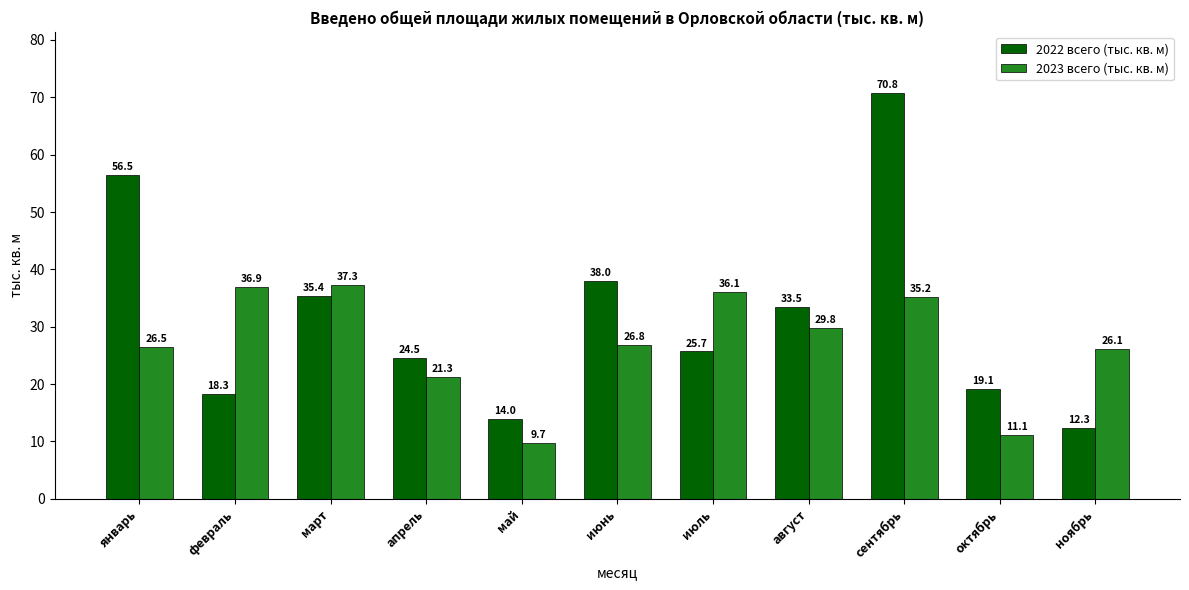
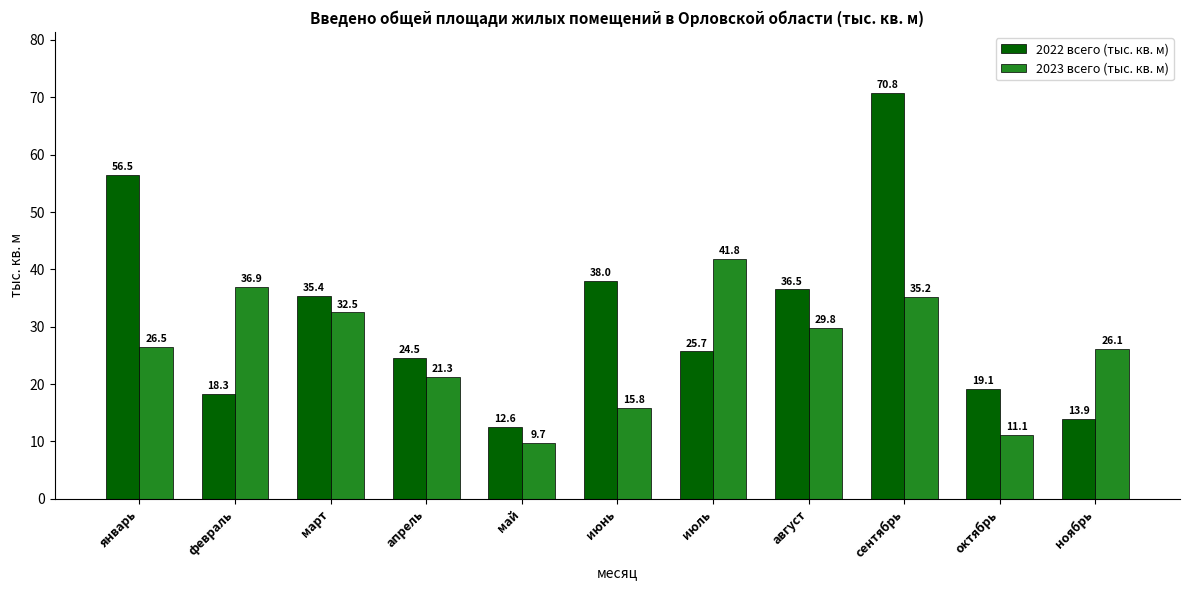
2023 всего (тыс. кв. м), март: 37.3 -> 32.5
2022 всего (тыс. кв. м), май: 14.0 -> 12.6
2023 всего (тыс. кв. м), июнь: 26.8 -> 15.8
2023 всего (тыс. кв. м), июль: 36.1 -> 41.8
2022 всего (тыс. кв. м), август: 33.5 -> 36.5
2022 всего (тыс. кв. м), ноябрь: 12.3 -> 13.9
